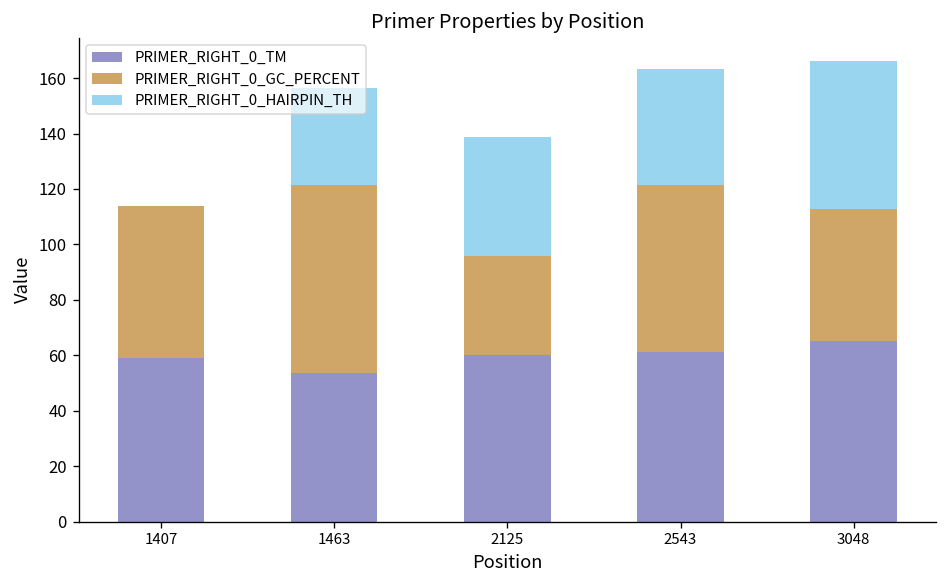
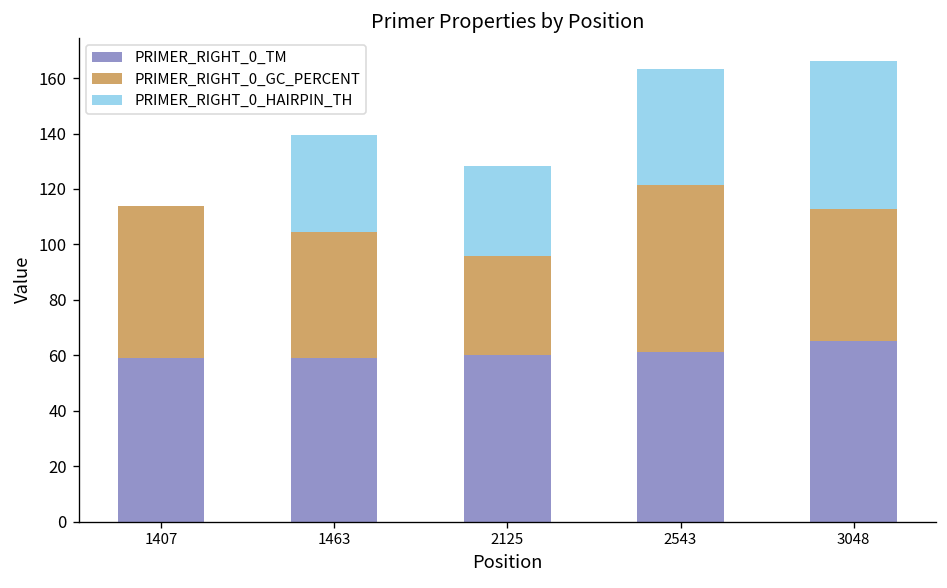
PRIMER_RIGHT_0_TM, 1463: 54 -> 59
PRIMER_RIGHT_0_GC_PERCENT, 1463: 68 -> 45
PRIMER_RIGHT_0_HAIRPIN_TH, 2125: 43 -> 33
